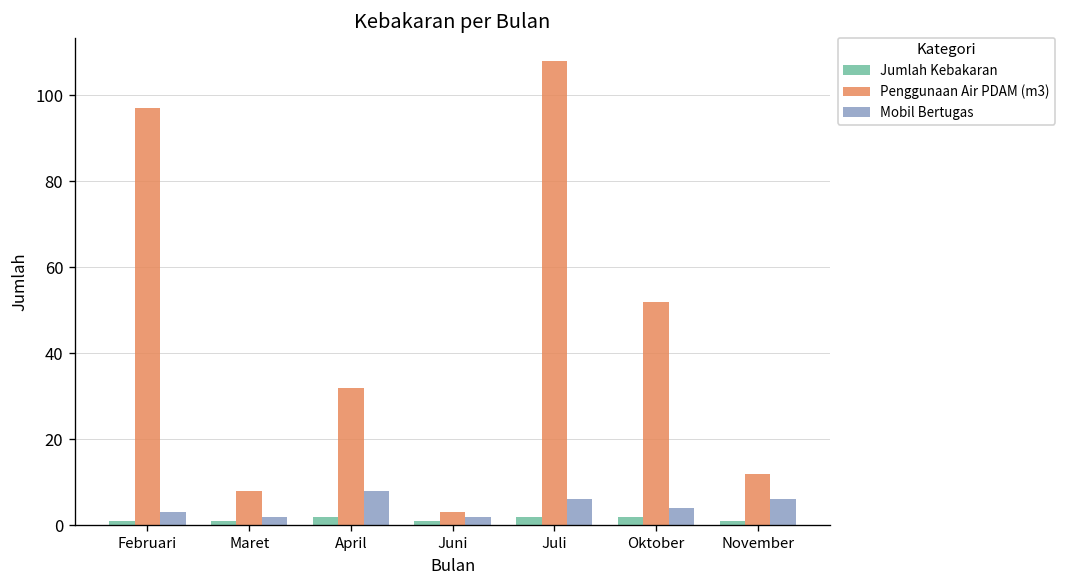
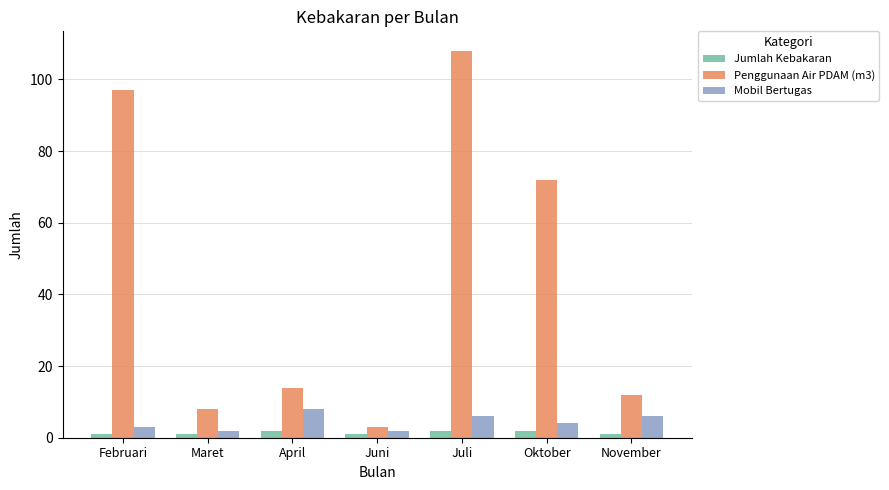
Penggunaan Air PDAM (m3), April: 32 -> 14
Penggunaan Air PDAM (m3), Oktober: 52 -> 72
